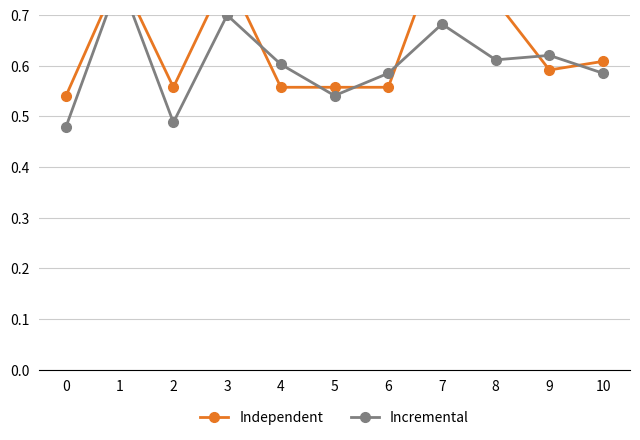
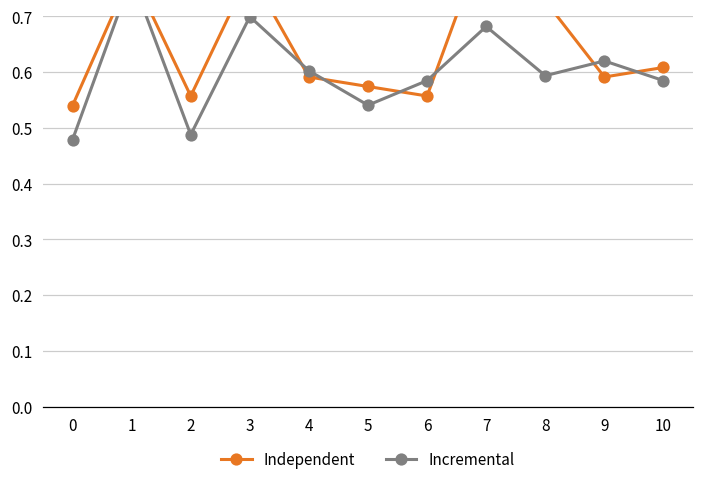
Independent, 4: 0.56 -> 0.59
Independent, 5: 0.56 -> 0.57
Incremental, 8: 0.61 -> 0.59
